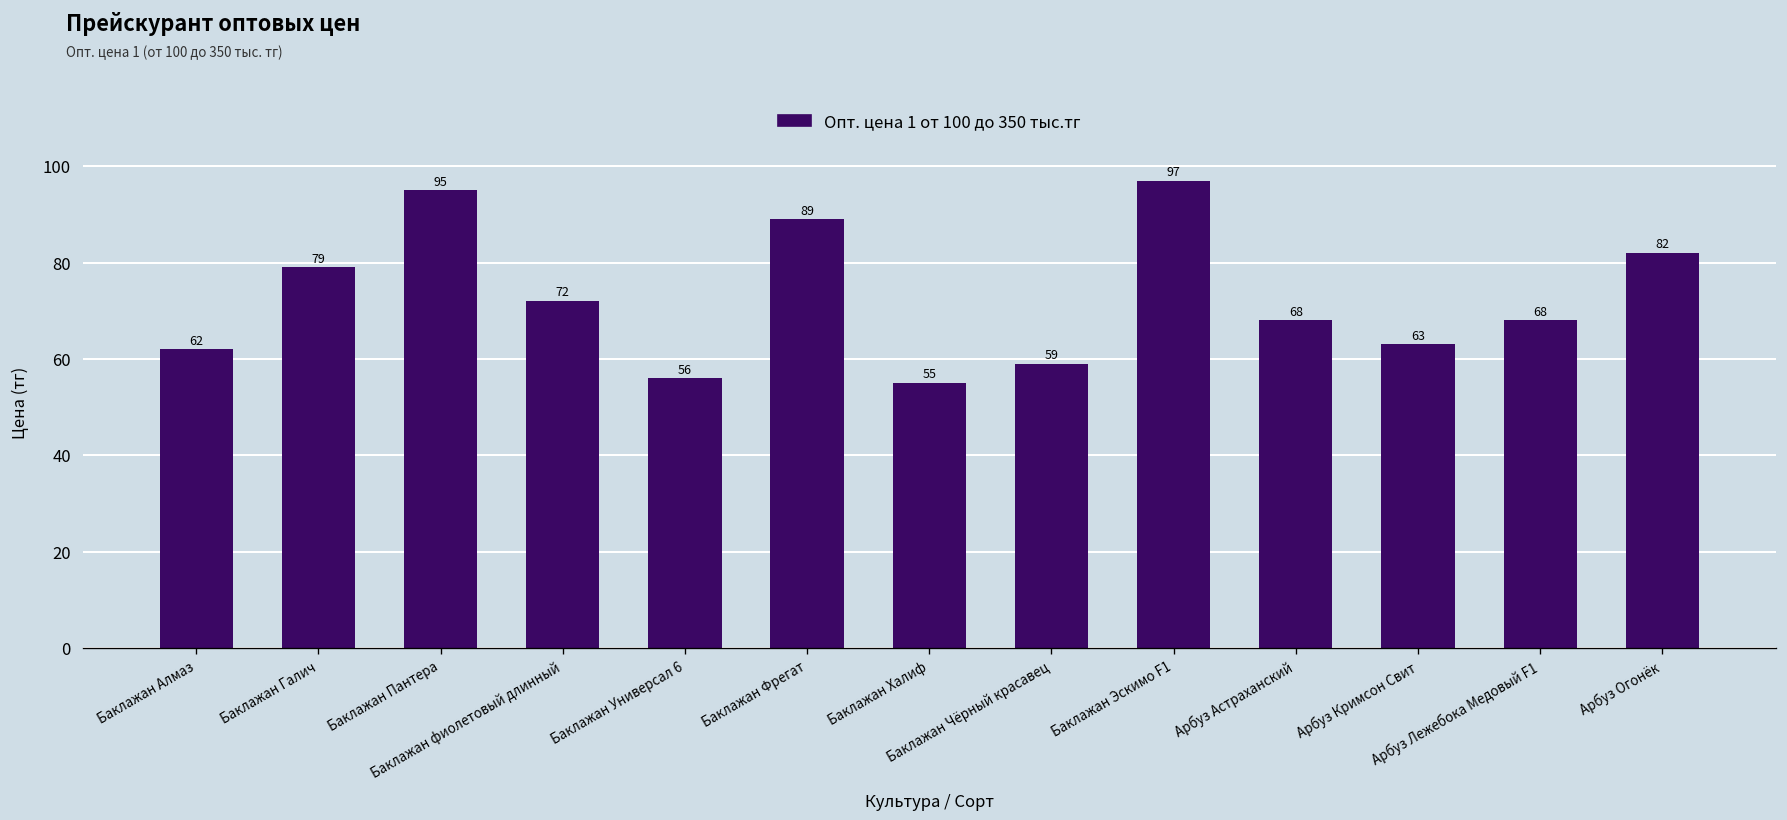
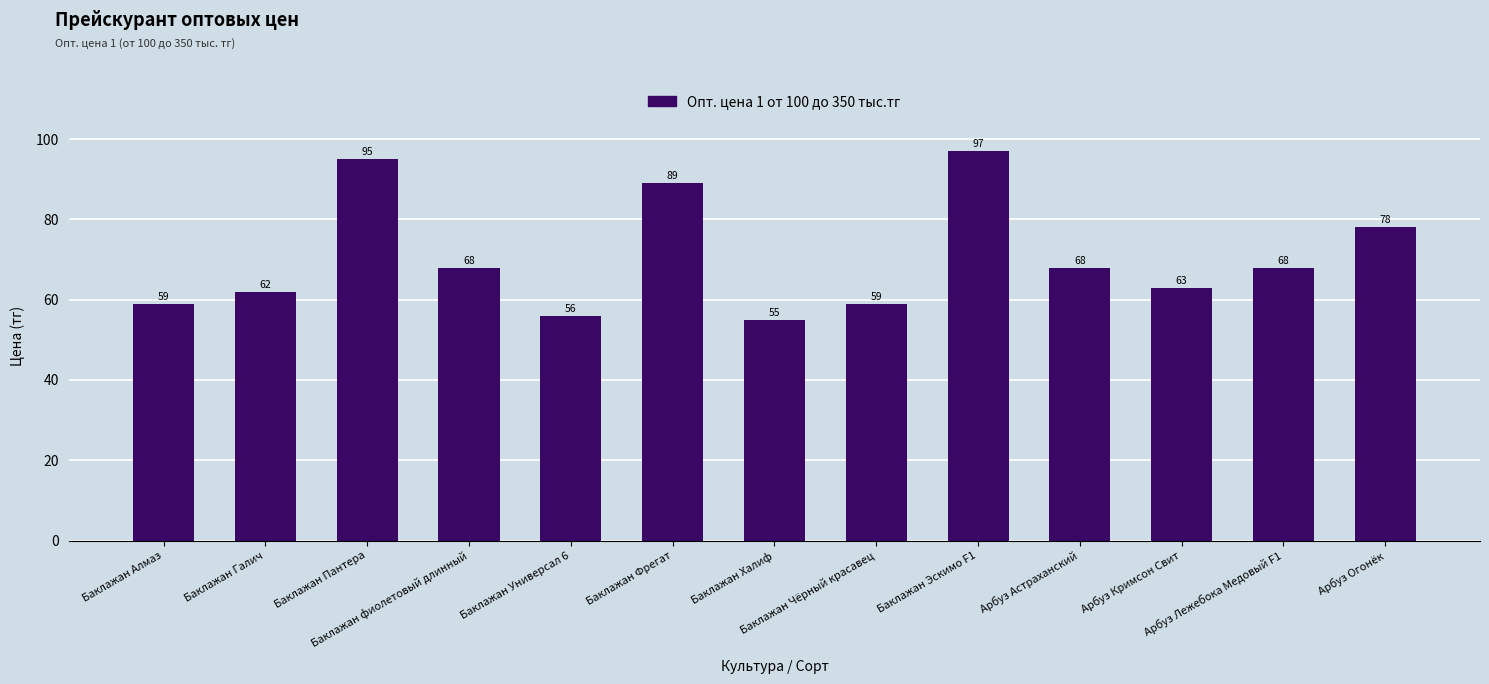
Баклажан Алмаз: 62 -> 59
Баклажан Галич: 79 -> 62
Баклажан фиолетовый длинный: 72 -> 68
Арбуз Огонёк: 82 -> 78
